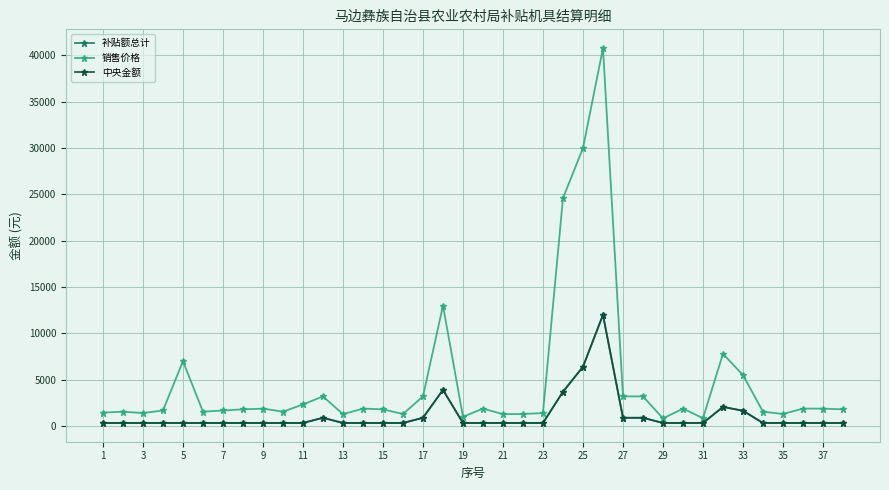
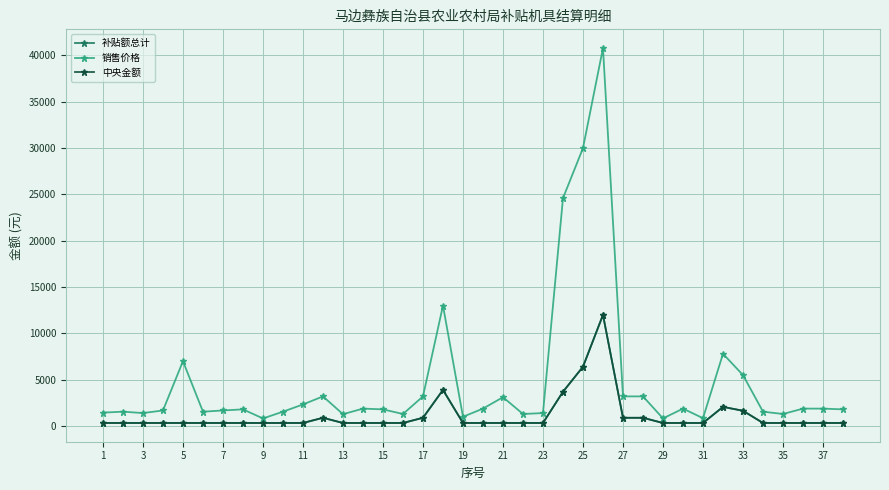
销售价格, 9: 2000 -> 1000
销售价格, 21: 1000 -> 3000
